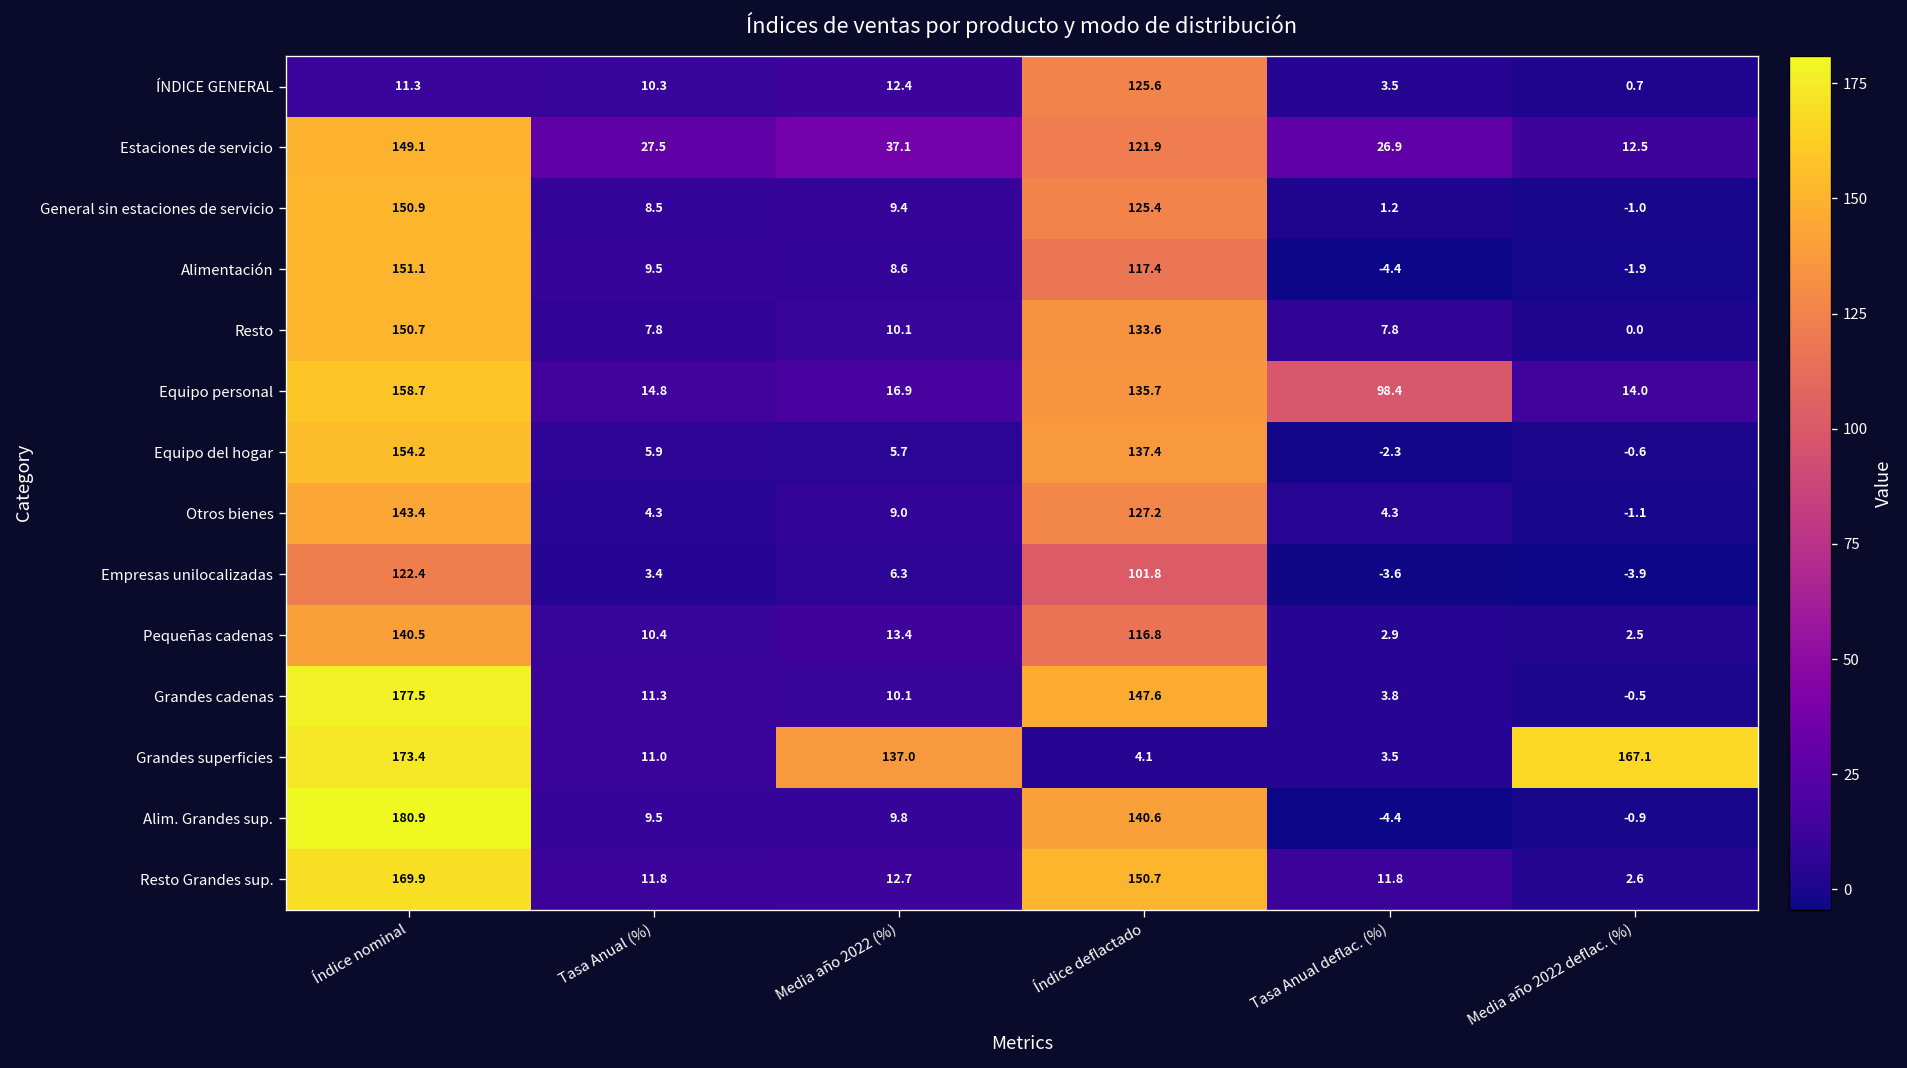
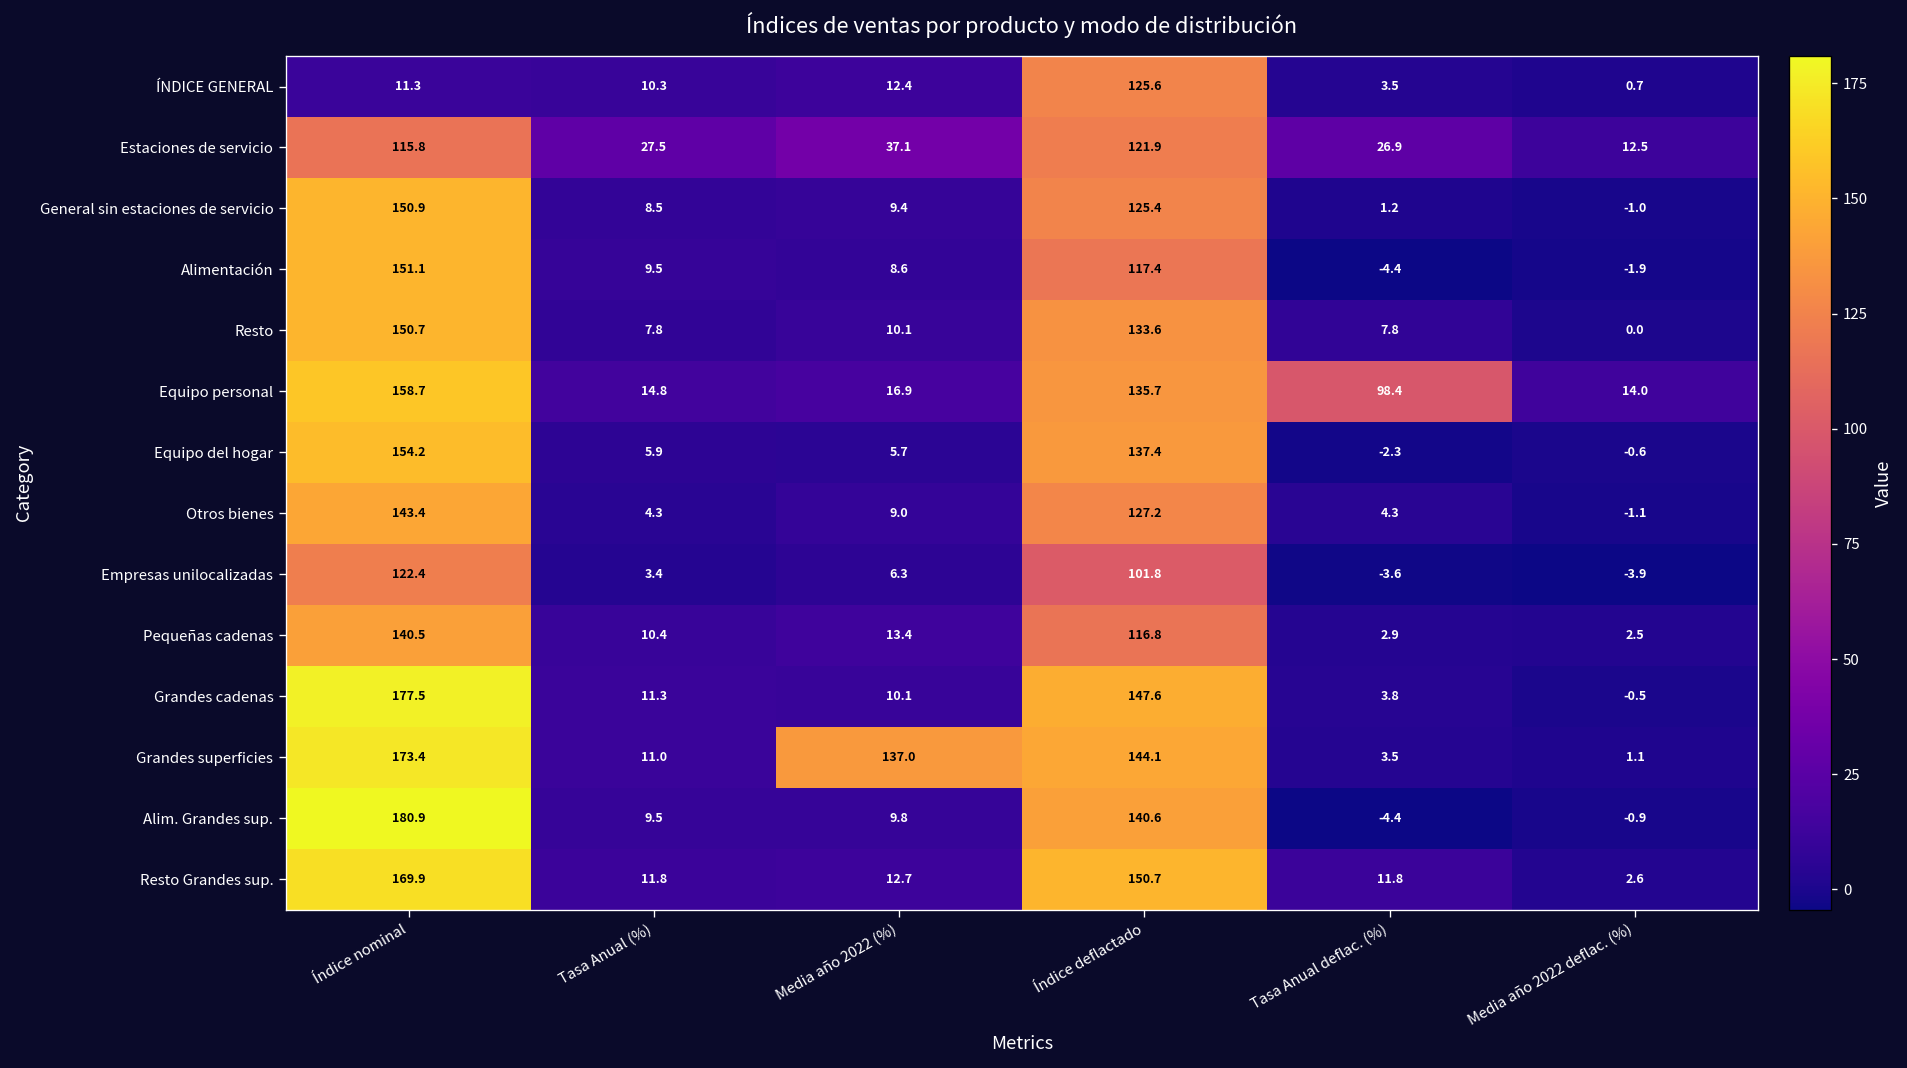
Estaciones de servicio, Índice nominal: 149.1 -> 115.8
Grandes superficies, Índice deflactado: 4.1 -> 144.1
Grandes superficies, Media año 2022 deflac. (%): 167.1 -> 1.1
